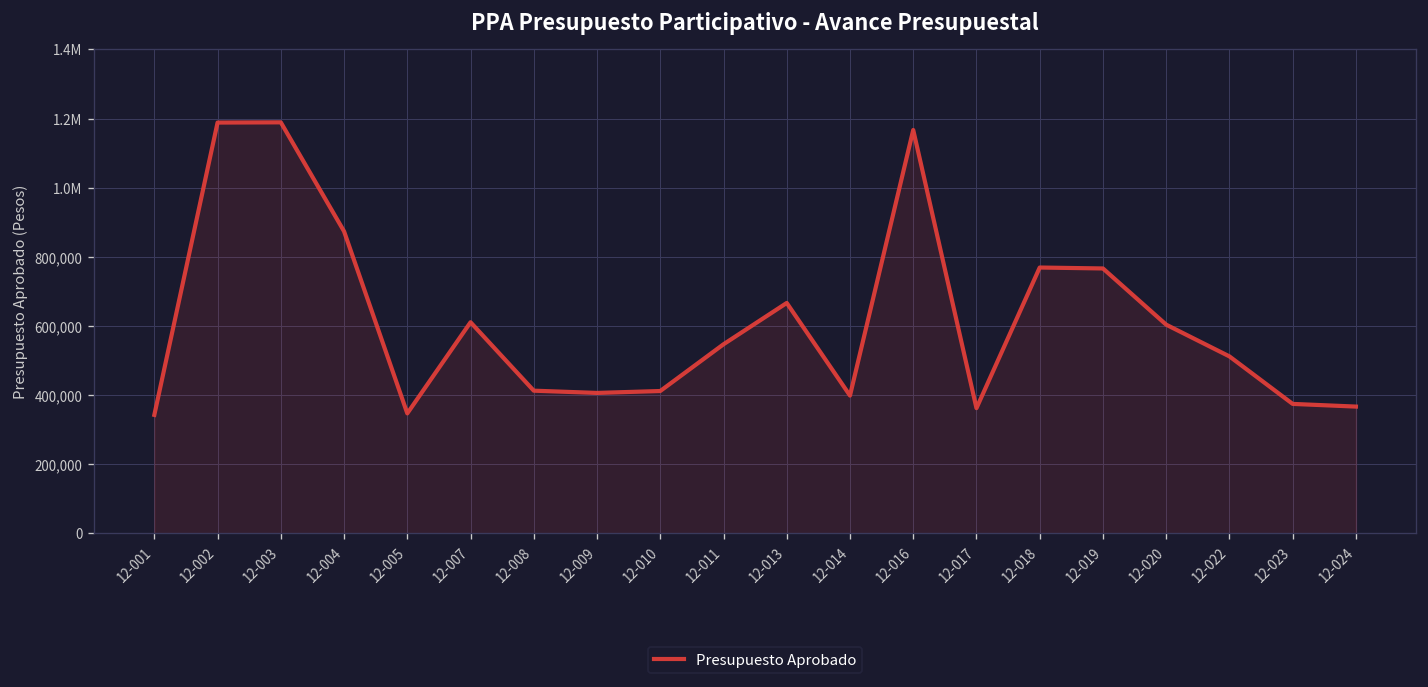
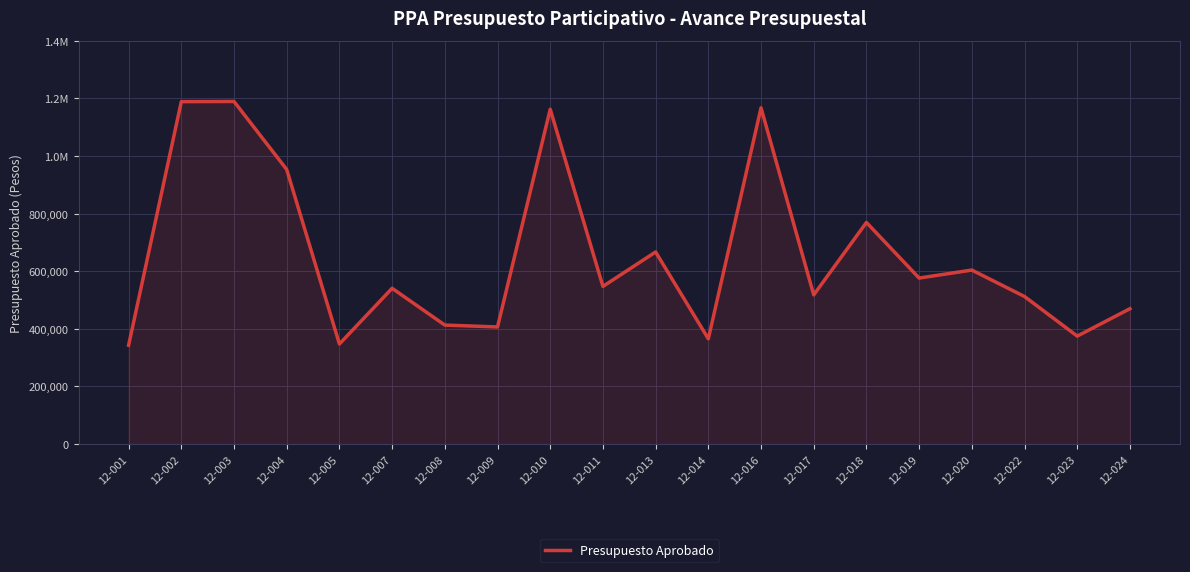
12-004: 870,000 -> 950,000
12-007: 610,000 -> 540,000
12-010: 410,000 -> 1,160,000
12-014: 400,000 -> 370,000
12-017: 360,000 -> 520,000
12-019: 770,000 -> 580,000
12-024: 370,000 -> 470,000
